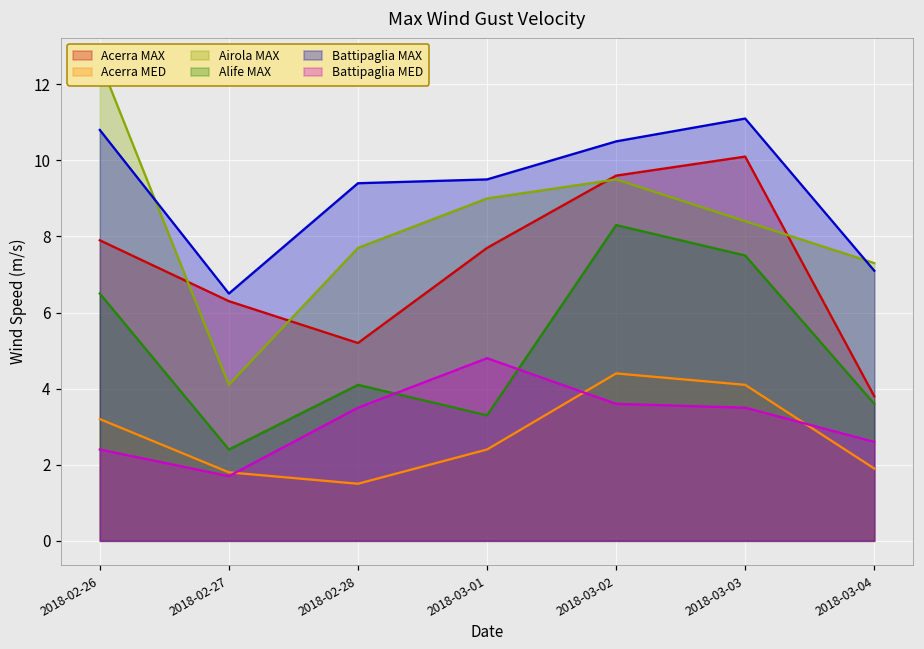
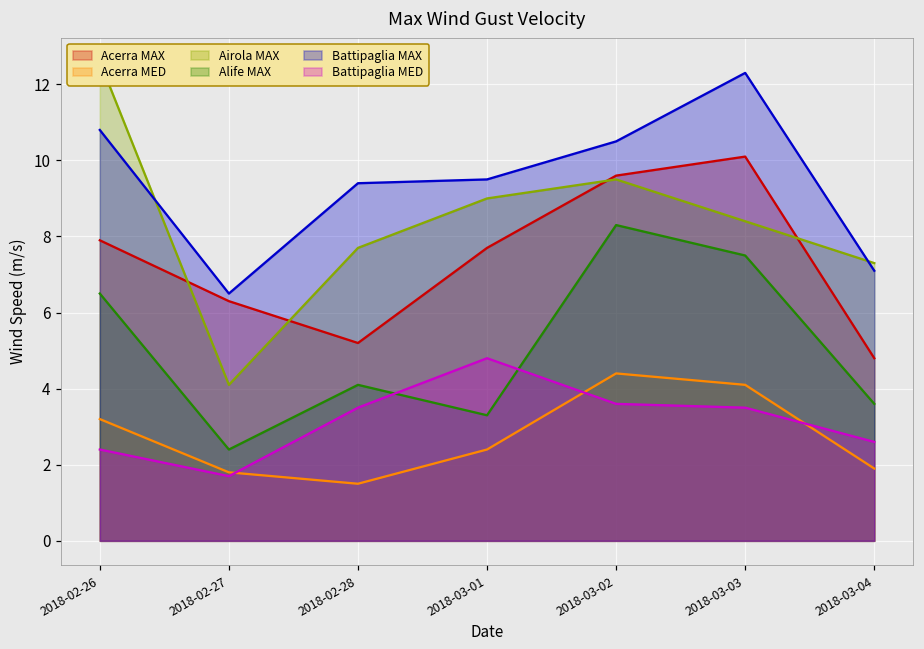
Battipaglia MAX, 2018-03-03: 11.1 -> 12.3
Acerra MAX, 2018-03-04: 3.8 -> 4.8
